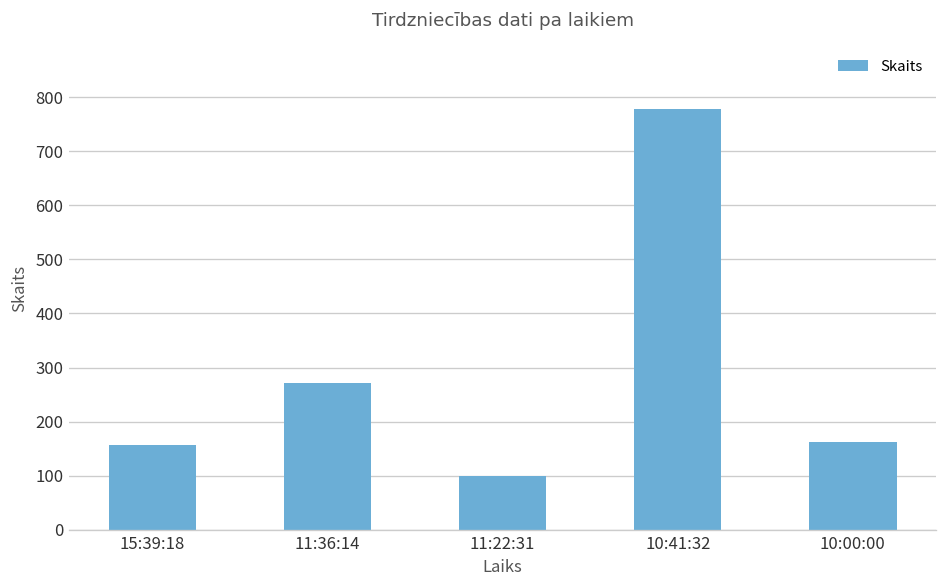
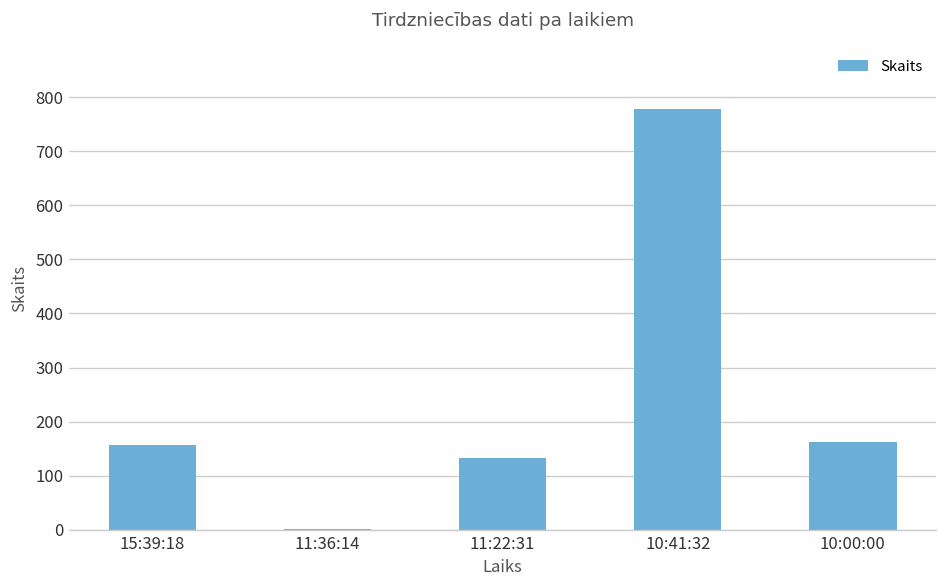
11:36:14: 270 -> 0
11:22:31: 100 -> 130
